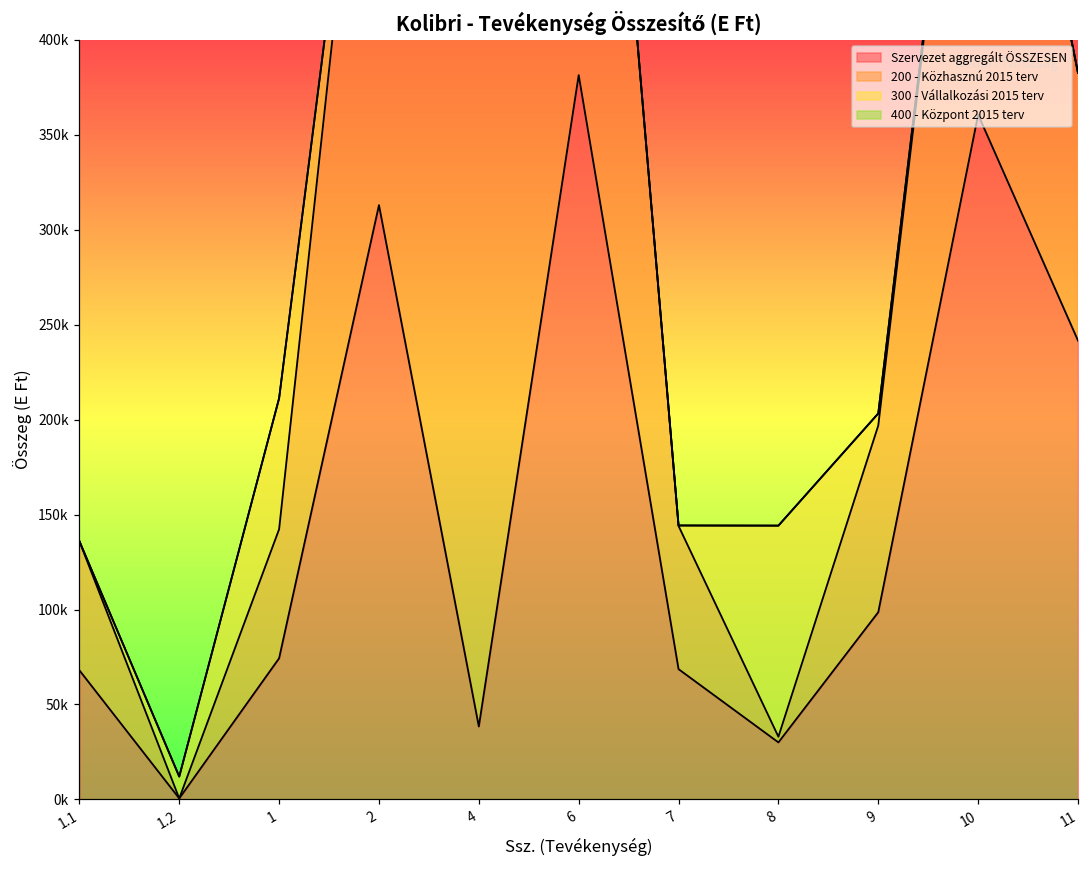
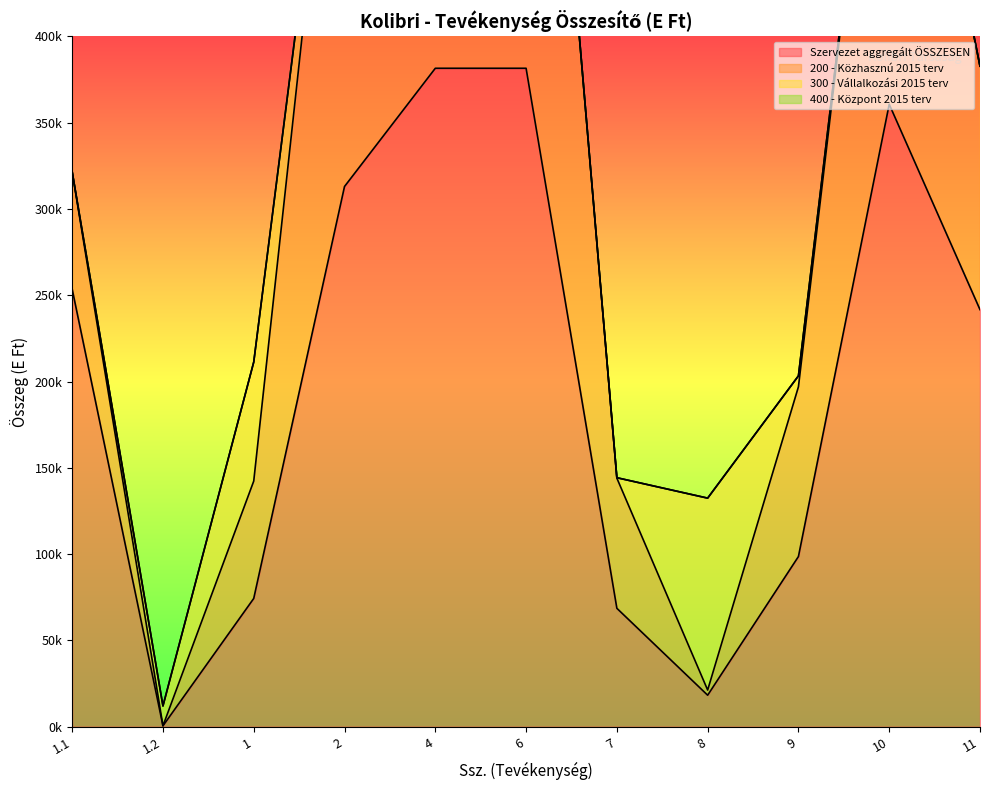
Szervezet aggregált ÖSSZESEN, 1.1: 68000 -> 254000
Szervezet aggregált ÖSSZESEN, 4: 38000 -> 381000
Szervezet aggregált ÖSSZESEN, 8: 30000 -> 18000
